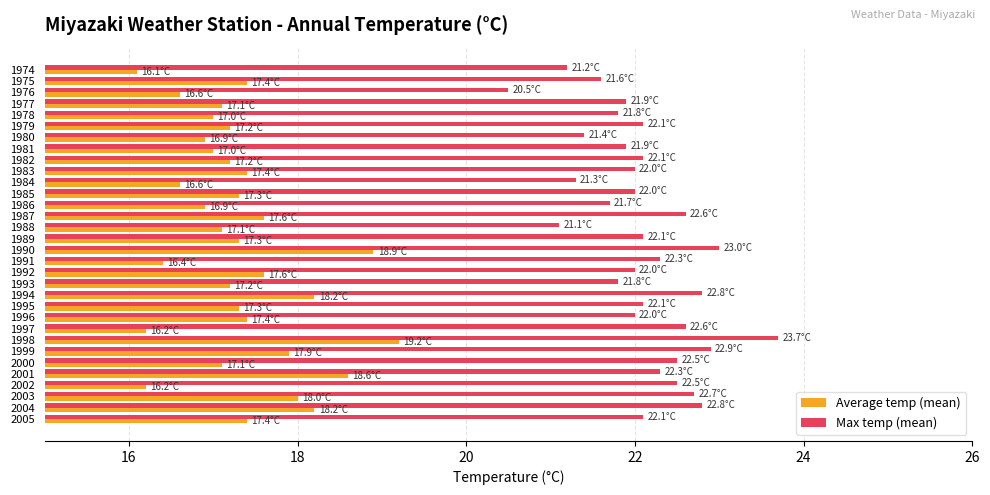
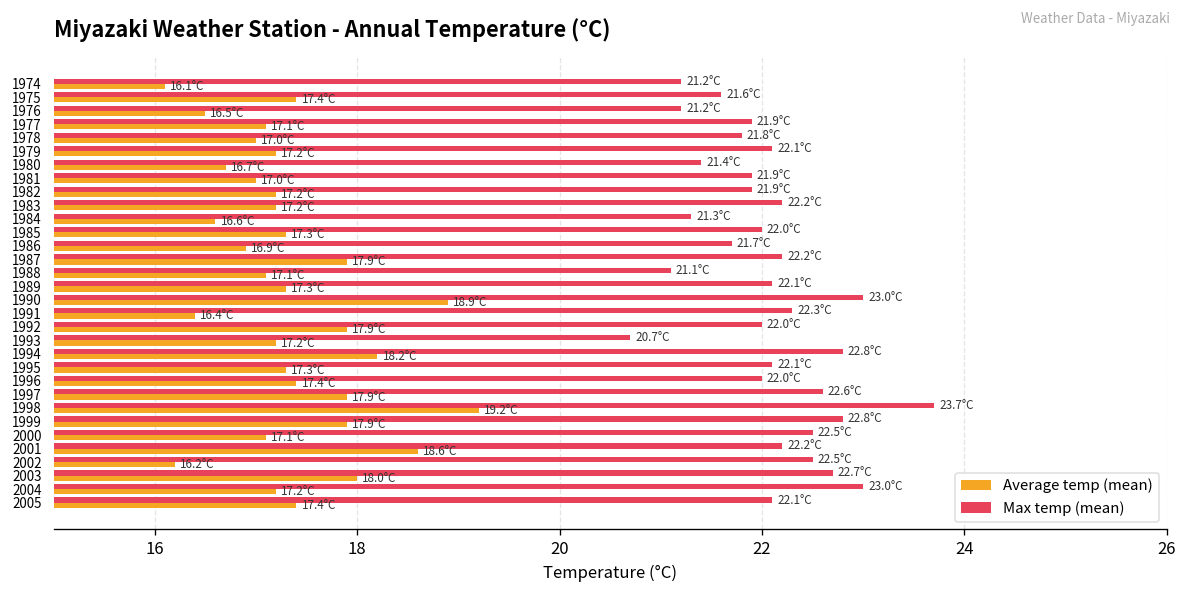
Max temp (mean), 1976: 20.5°C -> 21.2°C
Average temp (mean), 1976: 16.6°C -> 16.5°C
Average temp (mean), 1980: 16.9°C -> 16.7°C
Max temp (mean), 1982: 22.1°C -> 21.9°C
Max temp (mean), 1983: 22.0°C -> 22.2°C
Average temp (mean), 1983: 17.4°C -> 17.2°C
Max temp (mean), 1987: 22.6°C -> 22.2°C
Average temp (mean), 1987: 17.6°C -> 17.9°C
Average temp (mean), 1992: 17.6°C -> 17.9°C
Max temp (mean), 1993: 21.8°C -> 20.7°C
Average temp (mean), 1997: 16.2°C -> 17.9°C
Max temp (mean), 1999: 22.9°C -> 22.8°C
Max temp (mean), 2001: 22.3°C -> 22.2°C
Max temp (mean), 2004: 22.8°C -> 23.0°C
Average temp (mean), 2004: 18.2°C -> 17.2°C
